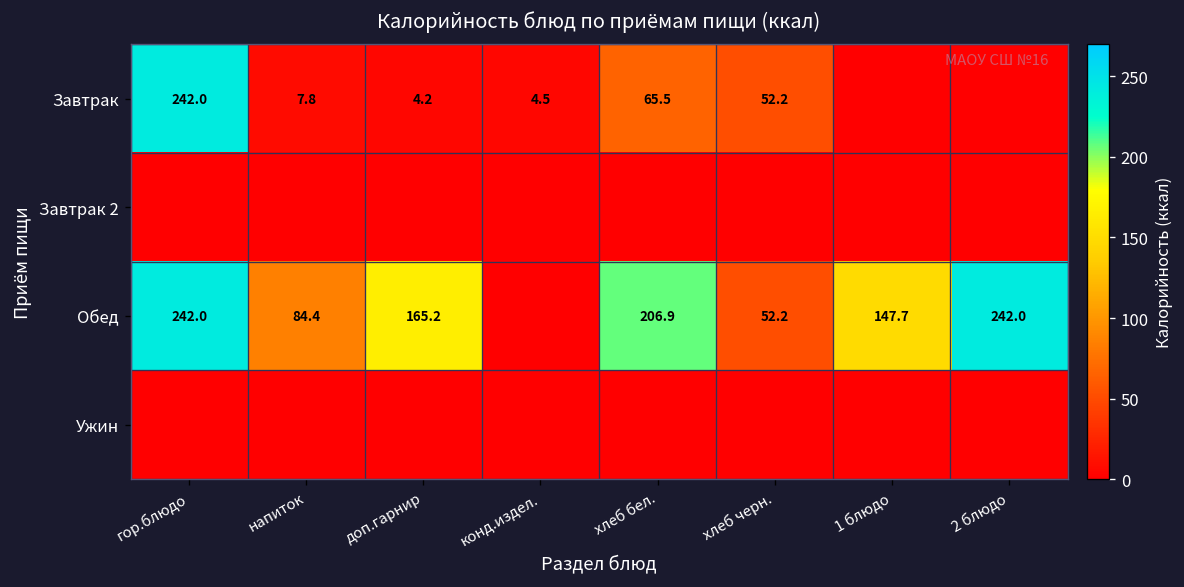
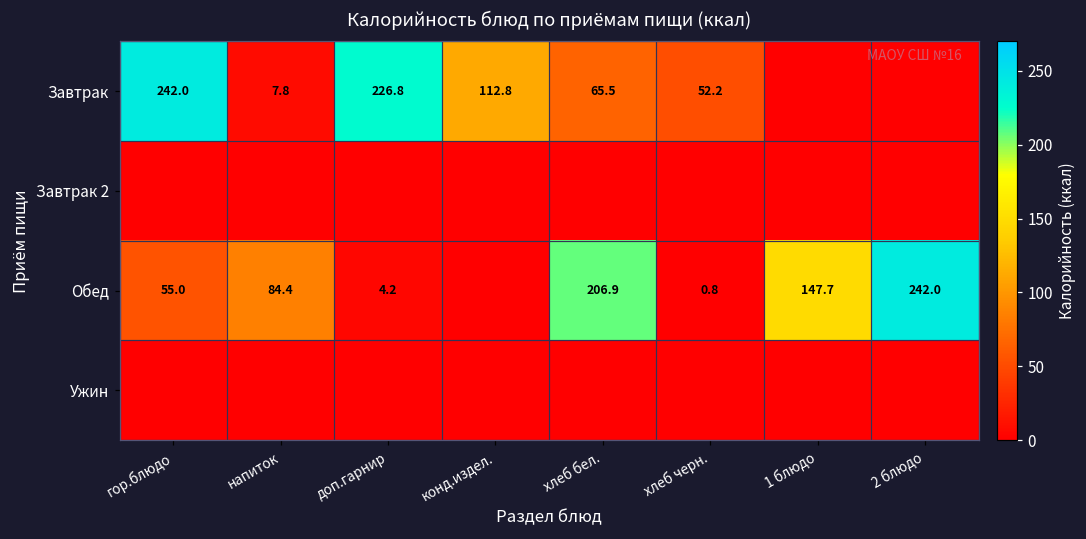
Завтрак, доп.гарнир: 4.2 -> 226.8
Завтрак, конд.издел.: 4.5 -> 112.8
Обед, гор.блюдо: 242.0 -> 55.0
Обед, доп.гарнир: 165.2 -> 4.2
Обед, хлеб черн.: 52.2 -> 0.8
